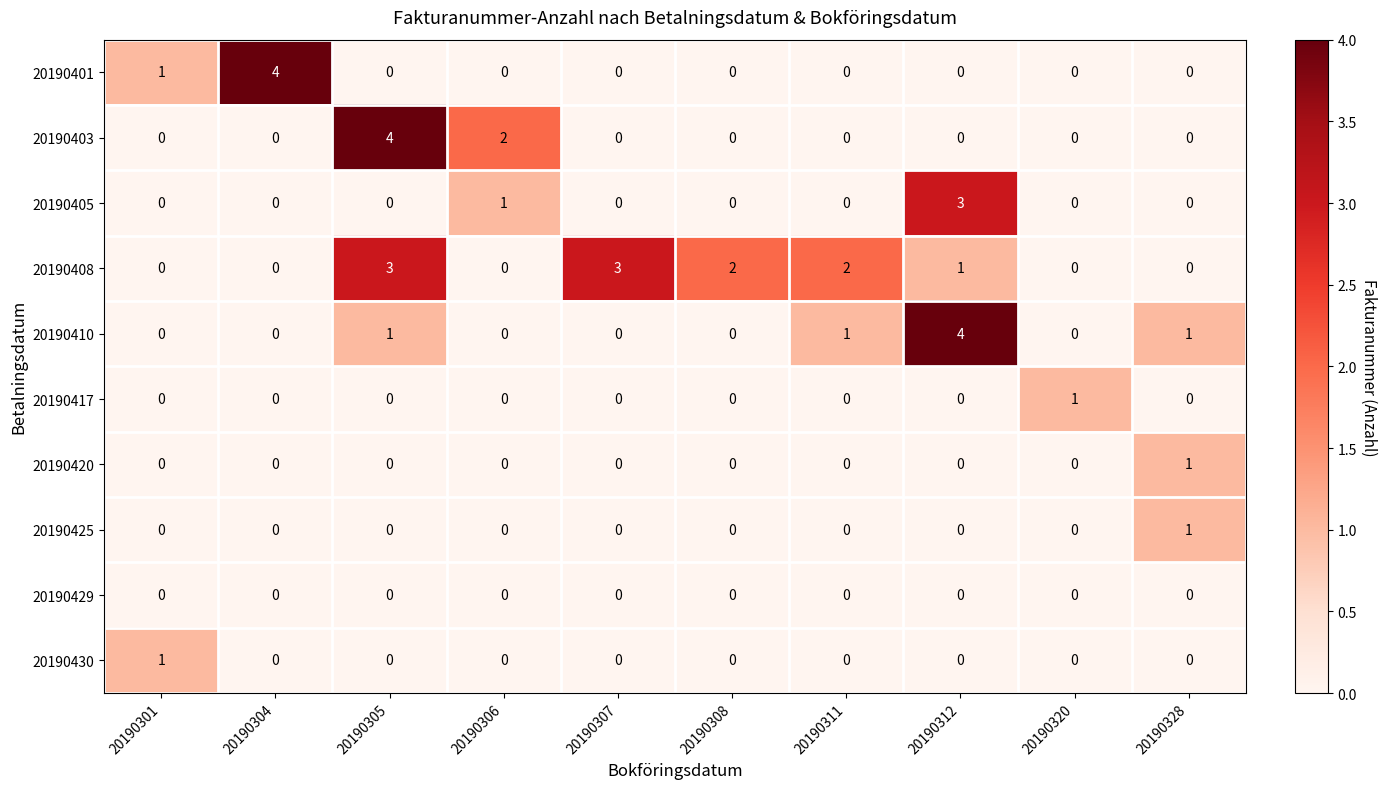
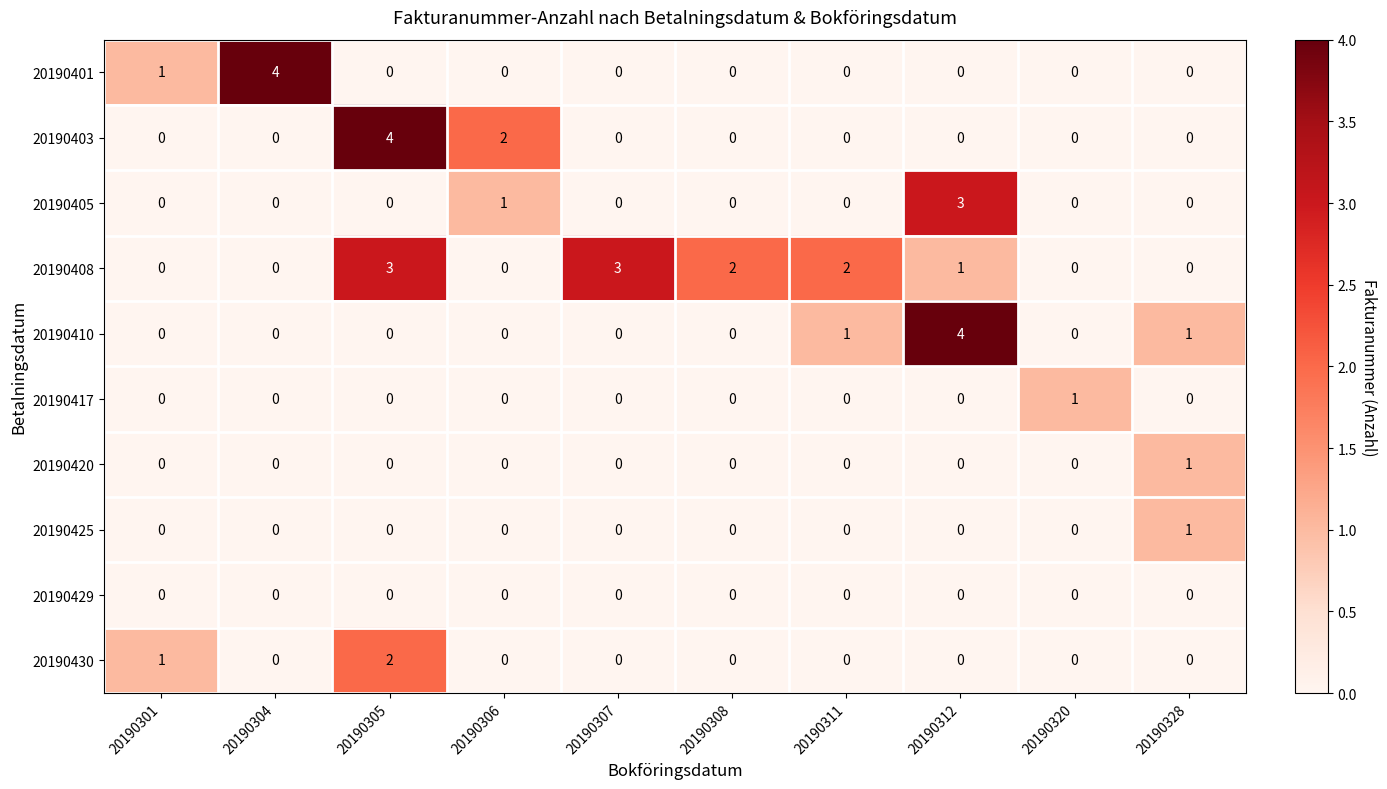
20190410, 20190305: 1 -> 0
20190430, 20190305: 0 -> 2
